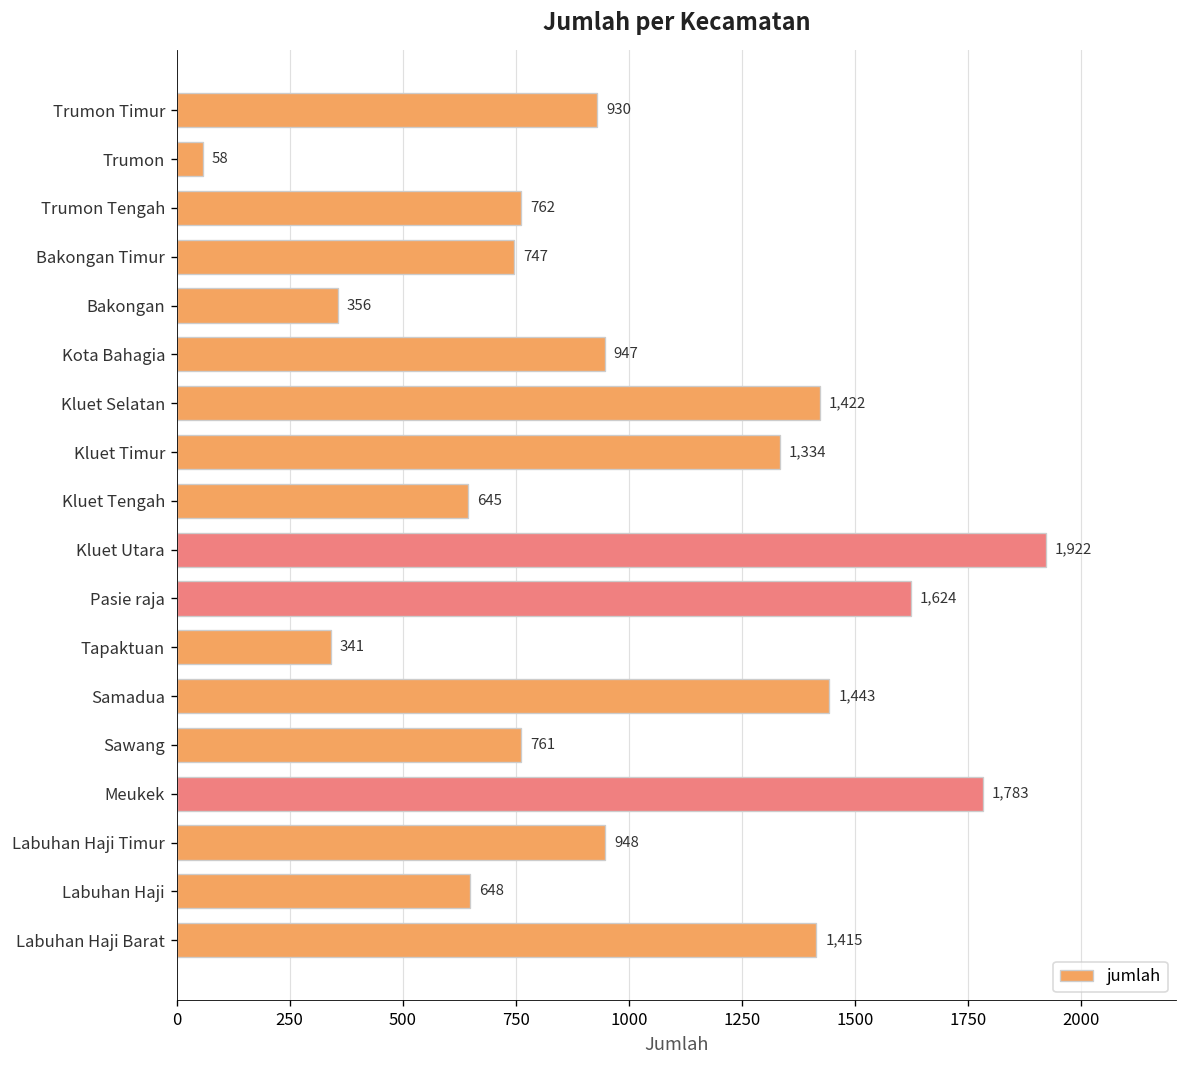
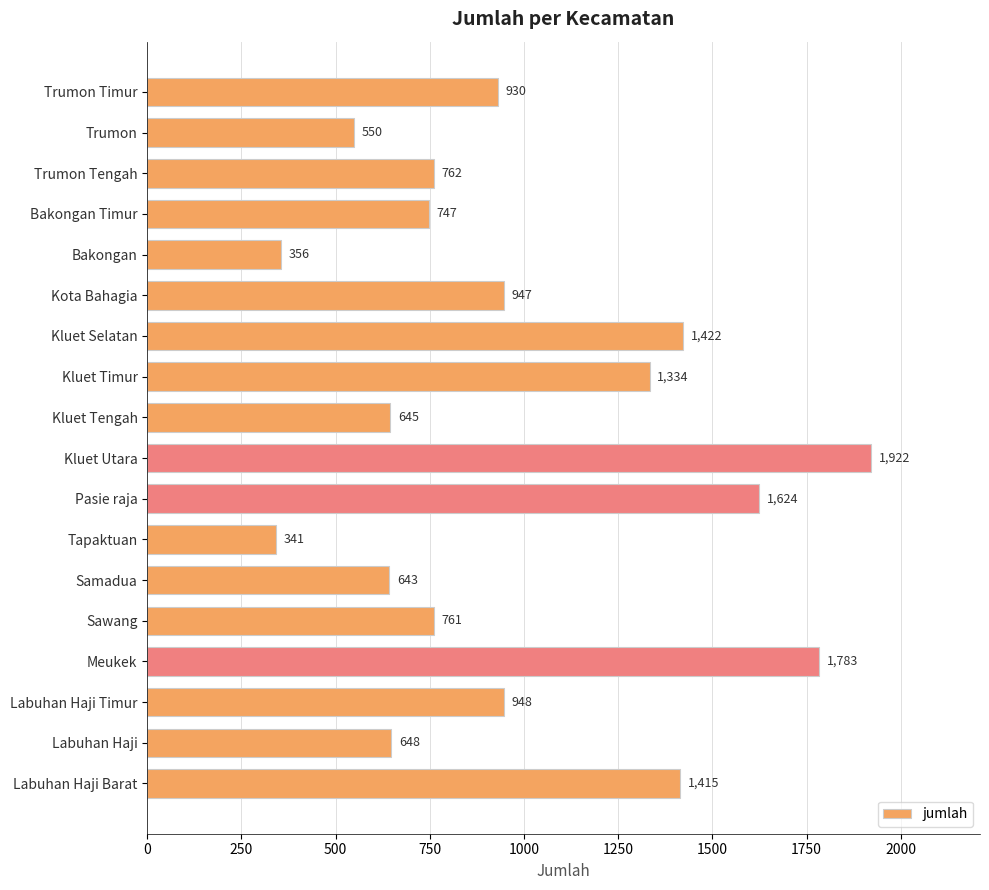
Trumon: 58 -> 550
Samadua: 1,443 -> 643
